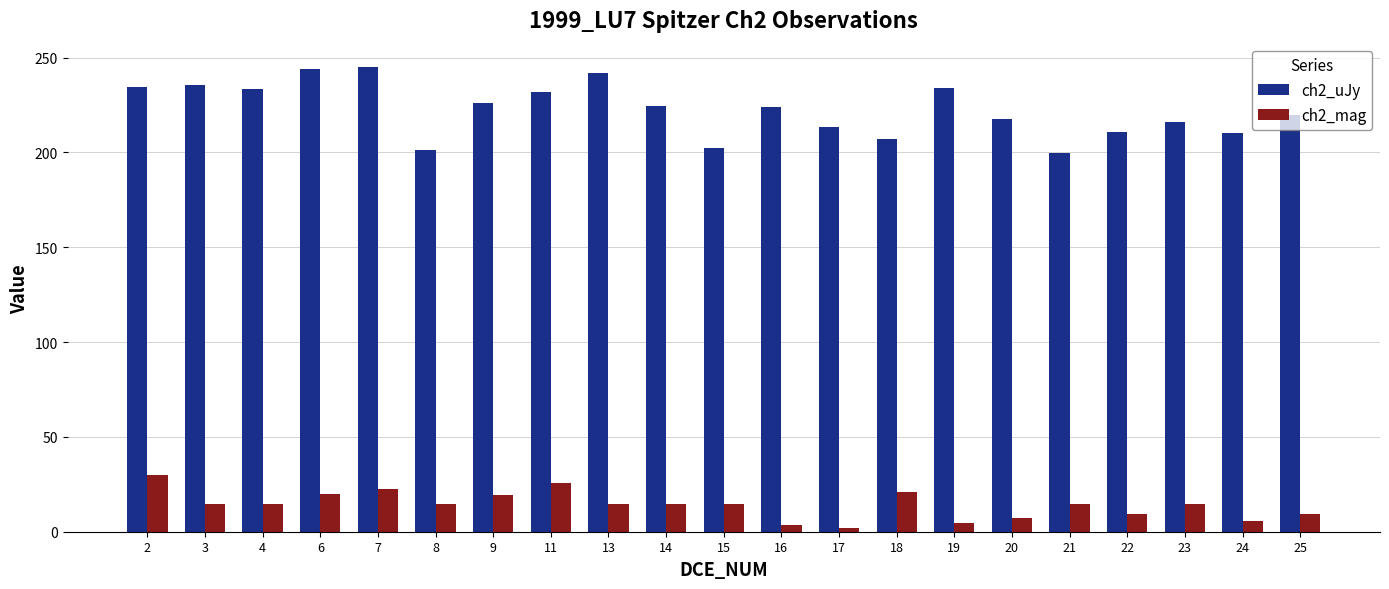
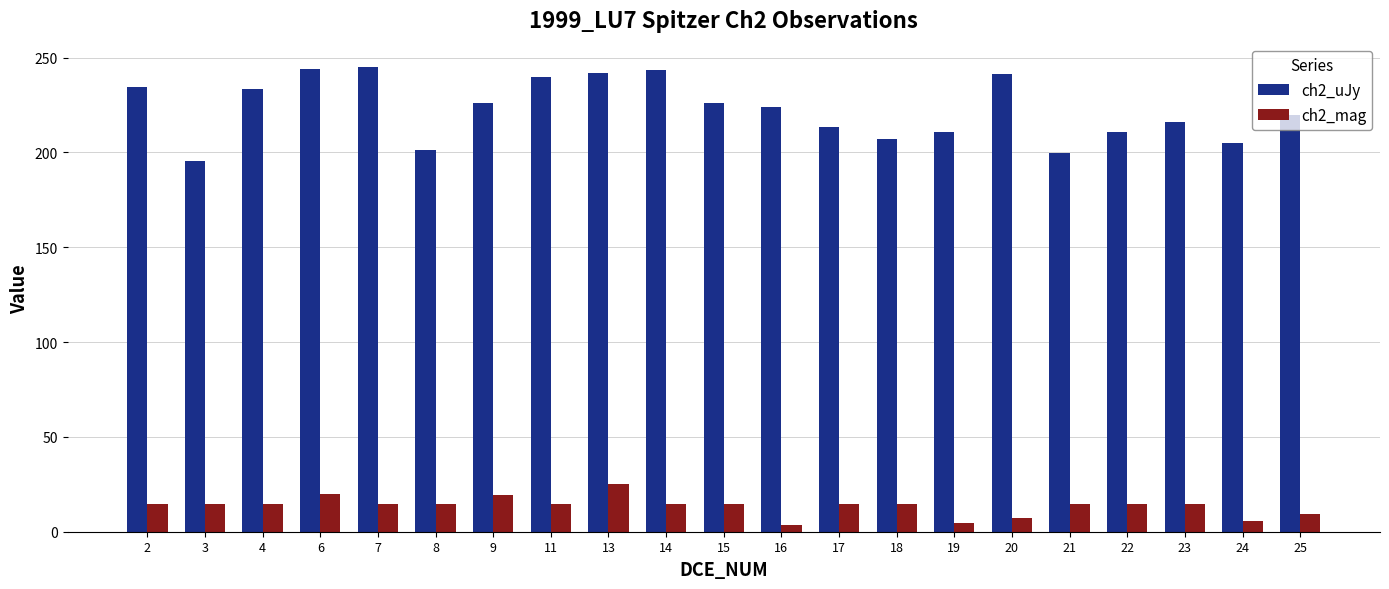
ch2_mag, 2: 30 -> 15
ch2_uJy, 3: 236 -> 195
ch2_mag, 7: 23 -> 15
ch2_uJy, 11: 232 -> 240
ch2_mag, 11: 26 -> 15
ch2_mag, 13: 15 -> 25
ch2_uJy, 14: 225 -> 244
ch2_uJy, 15: 202 -> 226
ch2_mag, 17: 2 -> 15
ch2_mag, 18: 21 -> 15
ch2_uJy, 19: 234 -> 211
ch2_uJy, 20: 217 -> 241
ch2_mag, 22: 9 -> 15
ch2_uJy, 24: 210 -> 205
